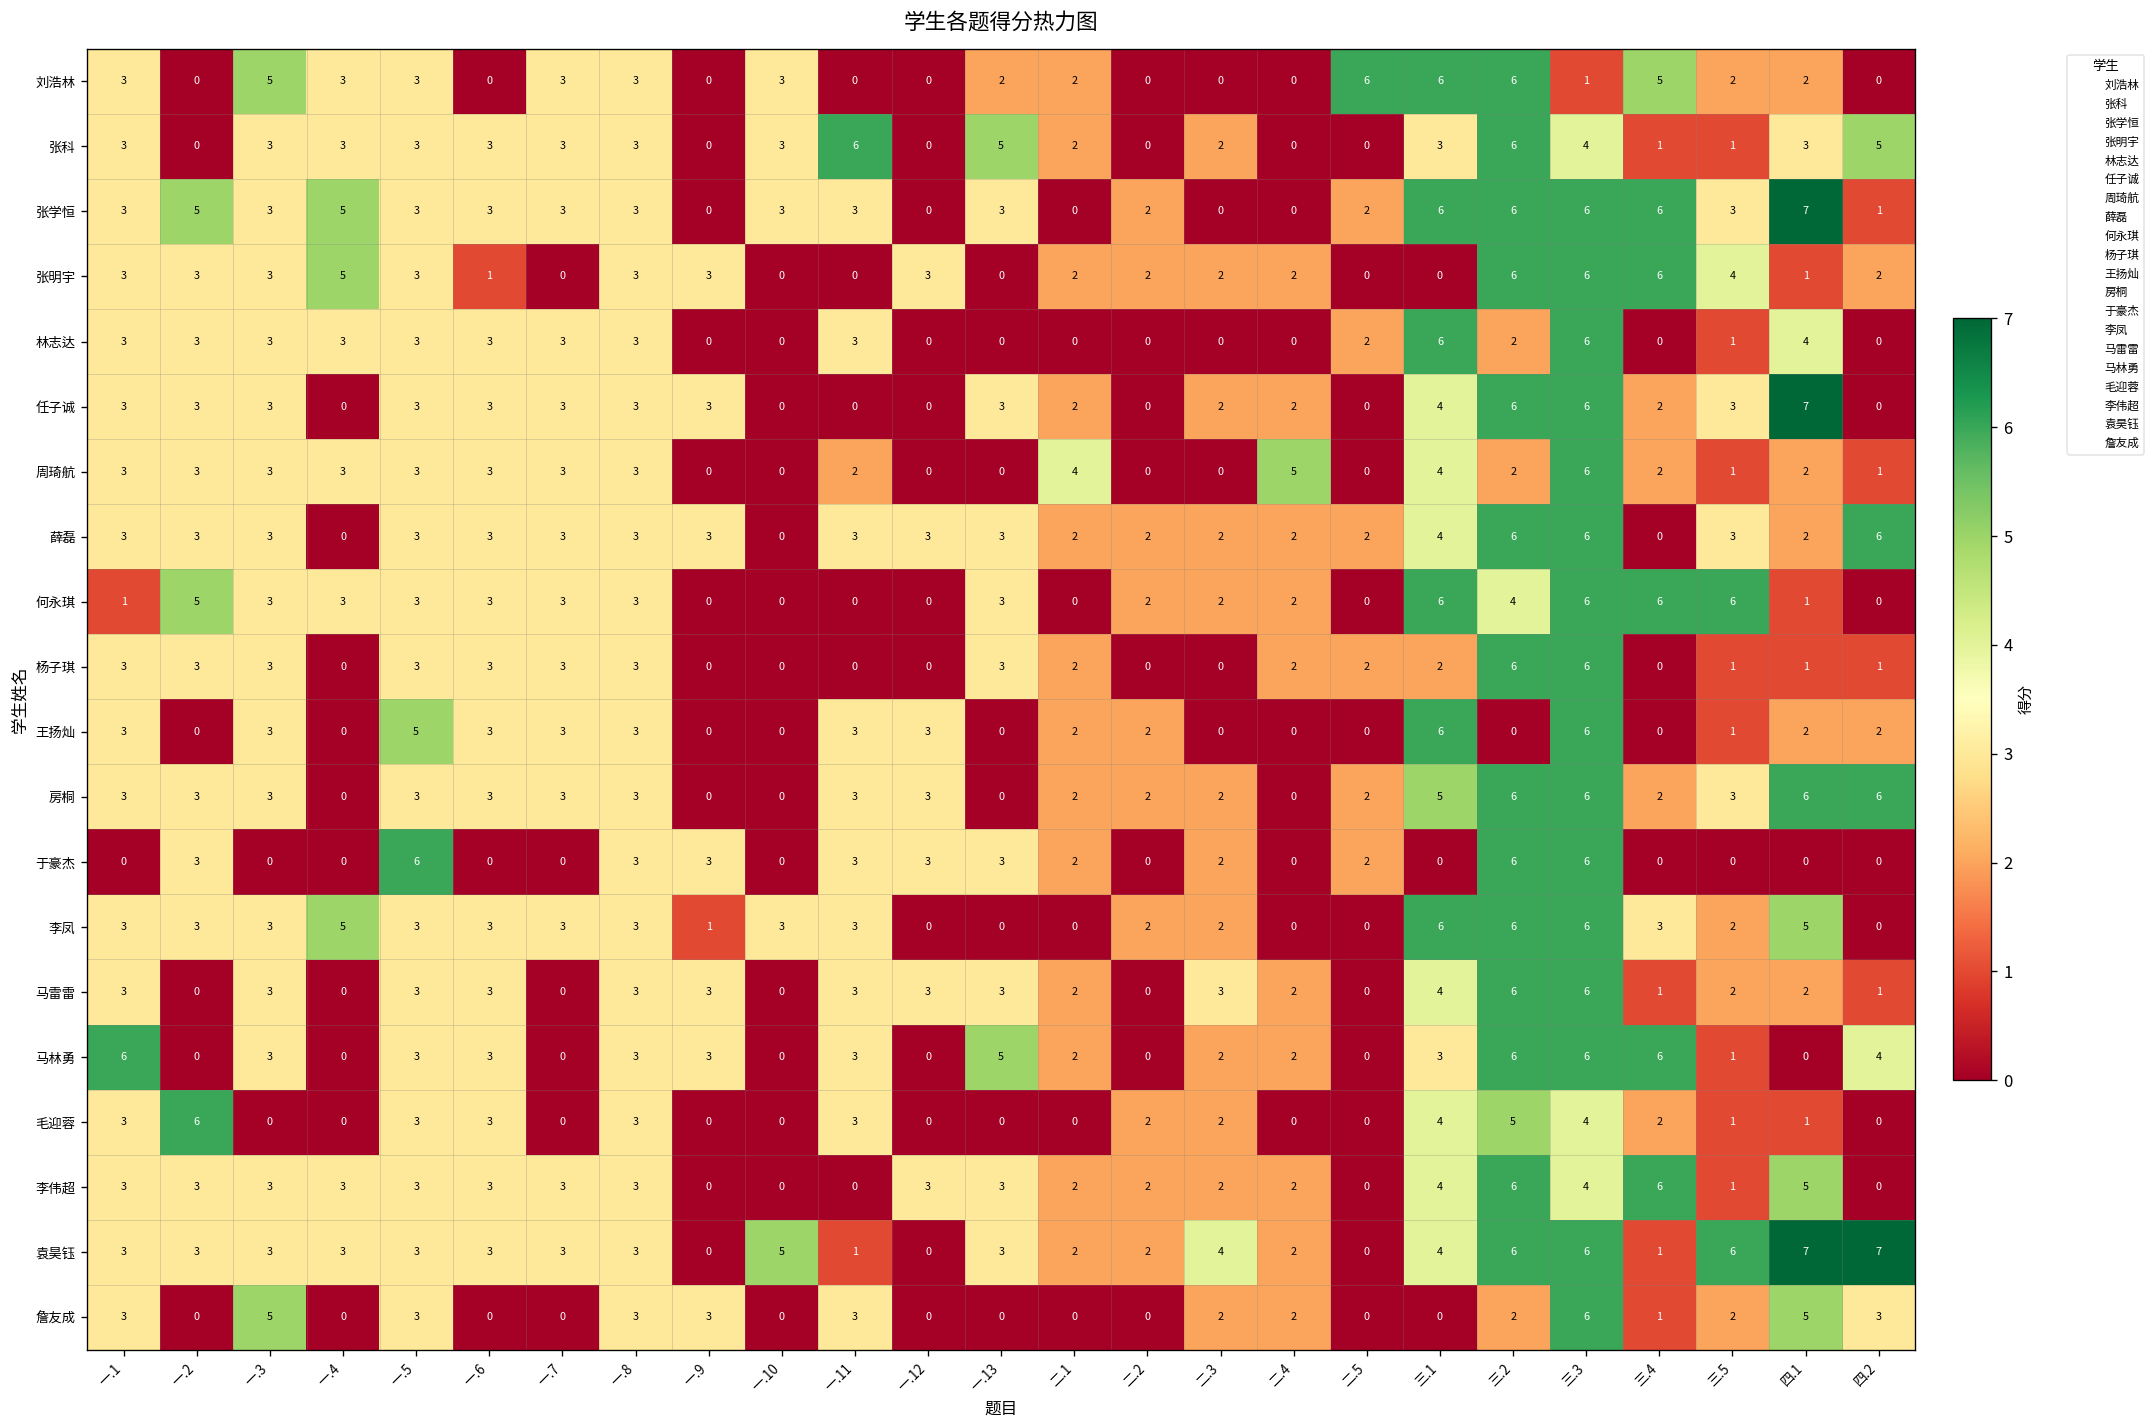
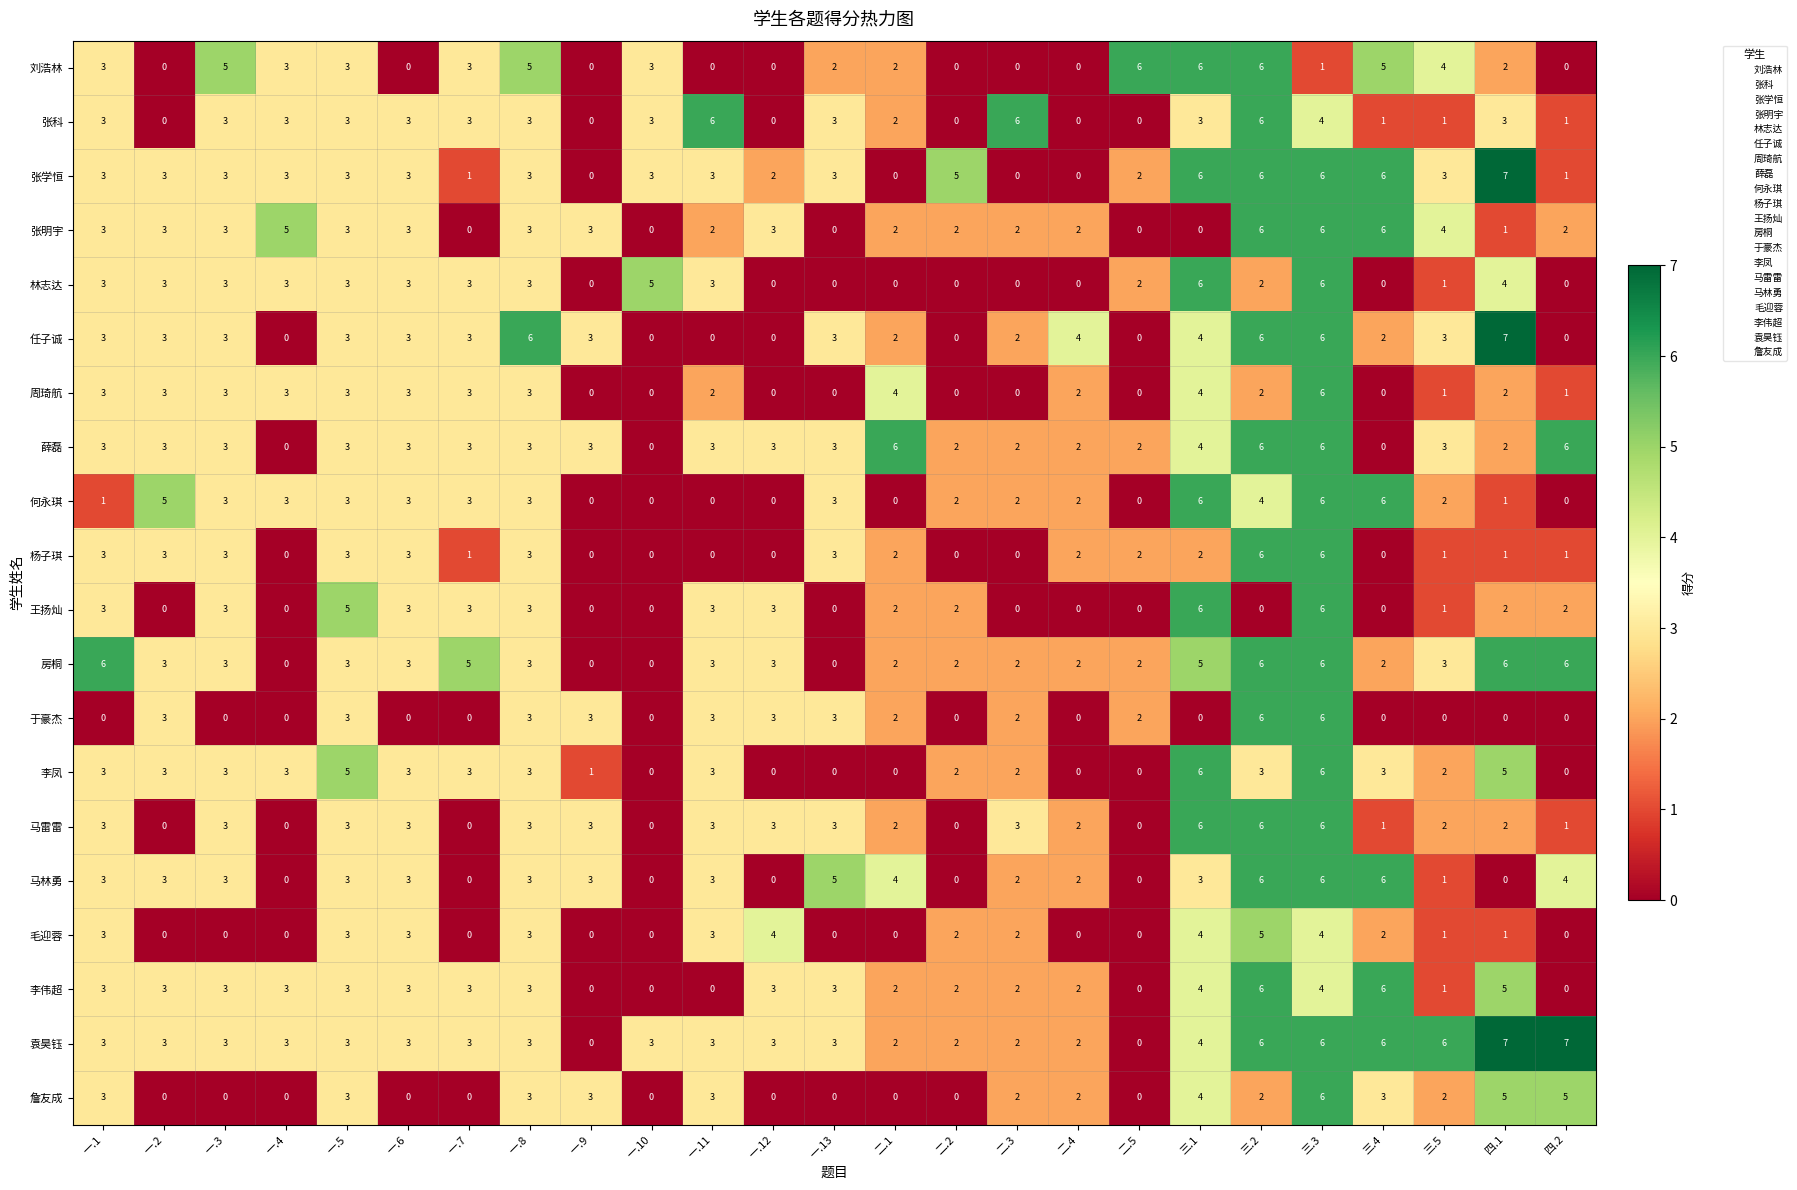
刘浩林, 一.8: 3 -> 5
刘浩林, 三.5: 2 -> 4
张科, 一.13: 5 -> 3
张科, 二.3: 2 -> 6
张科, 四.2: 5 -> 1
张学恒, 一.2: 5 -> 3
张学恒, 一.4: 5 -> 3
张学恒, 一.7: 3 -> 1
张学恒, 一.12: 0 -> 2
张学恒, 二.2: 2 -> 5
张明宇, 一.6: 1 -> 3
张明宇, 一.11: 0 -> 2
林志达, 一.10: 0 -> 5
任子诚, 一.8: 3 -> 6
任子诚, 二.4: 2 -> 4
周琦航, 二.4: 5 -> 2
周琦航, 三.4: 2 -> 0
薛磊, 二.1: 2 -> 6
何永琪, 三.5: 6 -> 2
杨子琪, 一.7: 3 -> 1
房桐, 一.1: 3 -> 6
房桐, 一.7: 3 -> 5
房桐, 二.4: 0 -> 2
于豪杰, 一.5: 6 -> 3
李凤, 一.4: 5 -> 3
李凤, 一.5: 3 -> 5
李凤, 一.10: 3 -> 0
李凤, 三.2: 6 -> 3
马雷雷, 三.1: 4 -> 6
马林勇, 一.1: 6 -> 3
马林勇, 一.2: 0 -> 3
马林勇, 二.1: 2 -> 4
毛迎蓉, 一.2: 6 -> 0
毛迎蓉, 一.12: 0 -> 4
袁昊钰, 一.10: 5 -> 3
袁昊钰, 一.11: 1 -> 3
袁昊钰, 一.12: 0 -> 3
袁昊钰, 二.3: 4 -> 2
袁昊钰, 三.4: 1 -> 6
詹友成, 一.3: 5 -> 0
詹友成, 三.1: 0 -> 4
詹友成, 三.4: 1 -> 3
詹友成, 四.2: 3 -> 5
